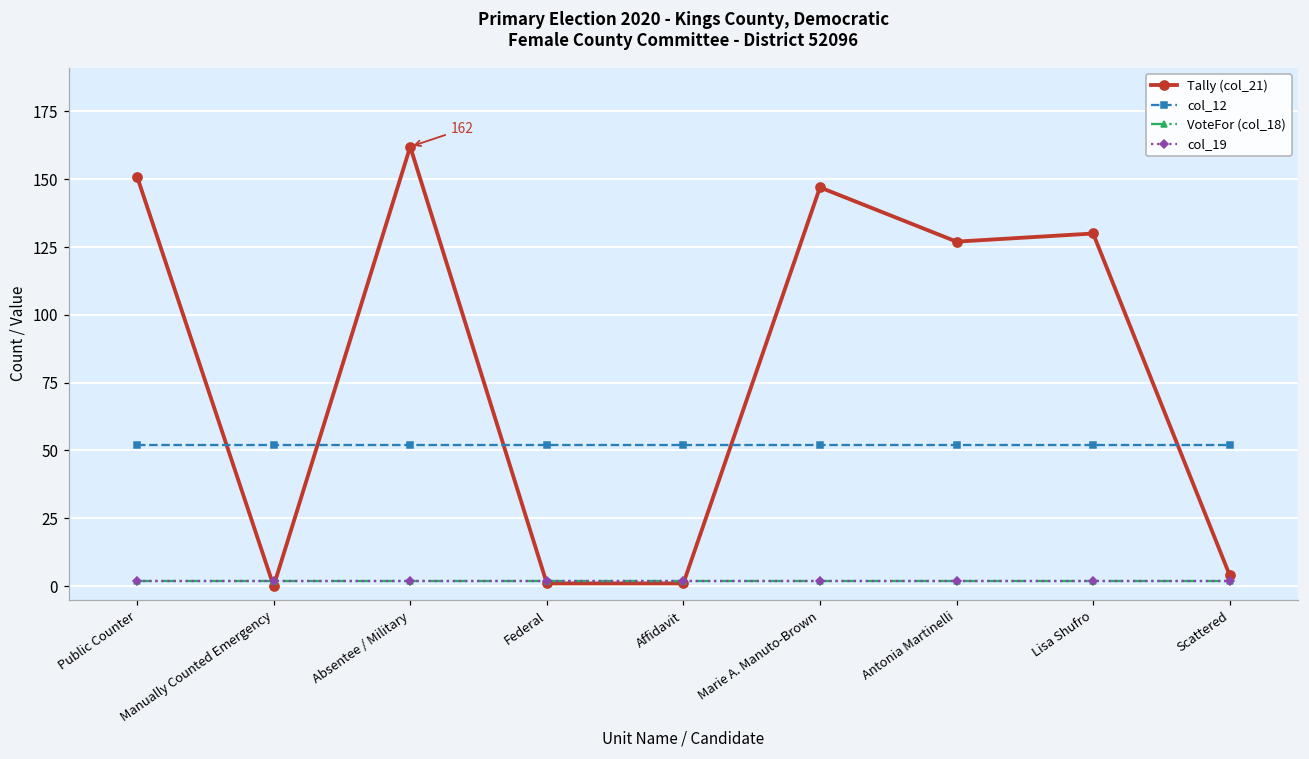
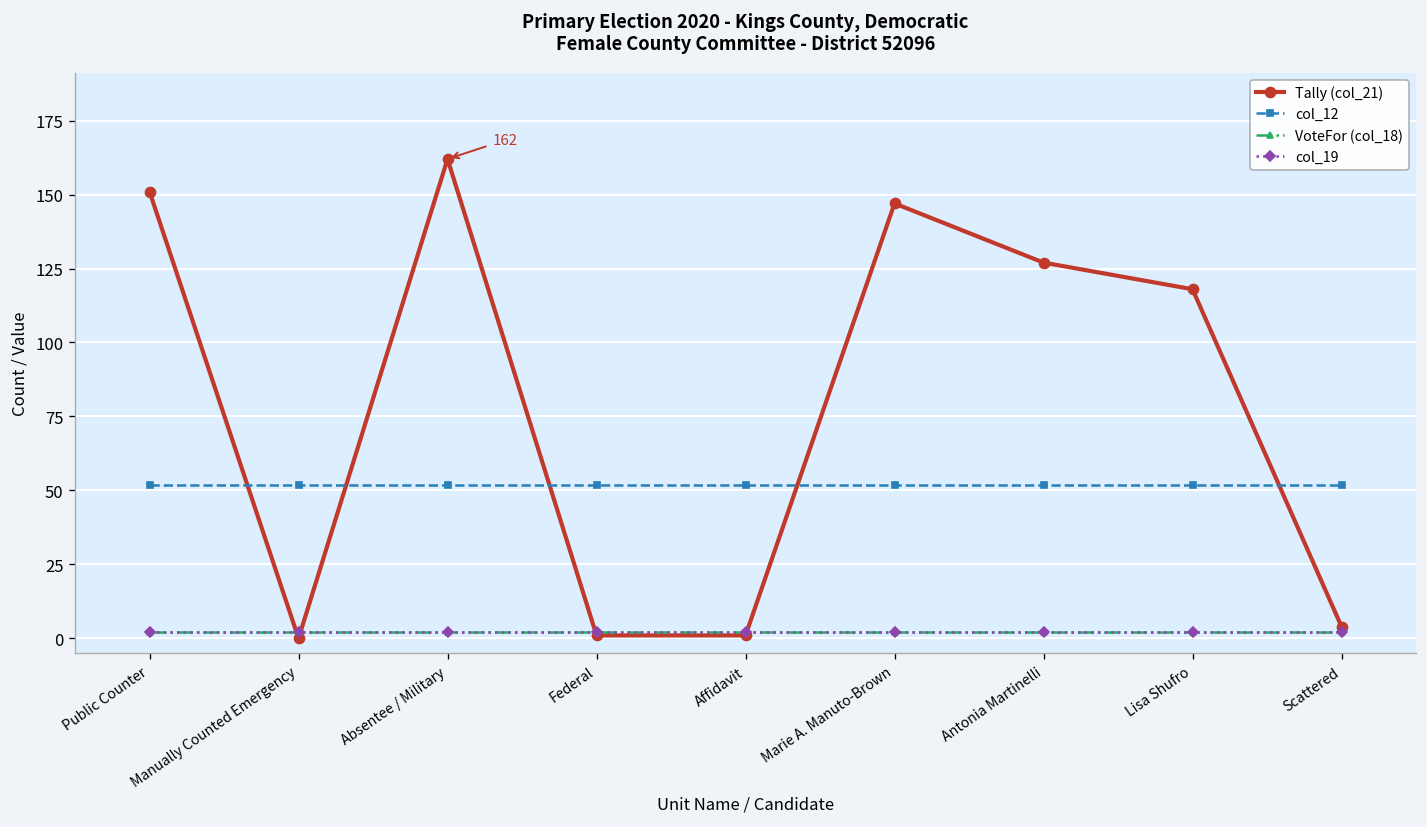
Tally (col_21), Lisa Shufro: 130 -> 118
